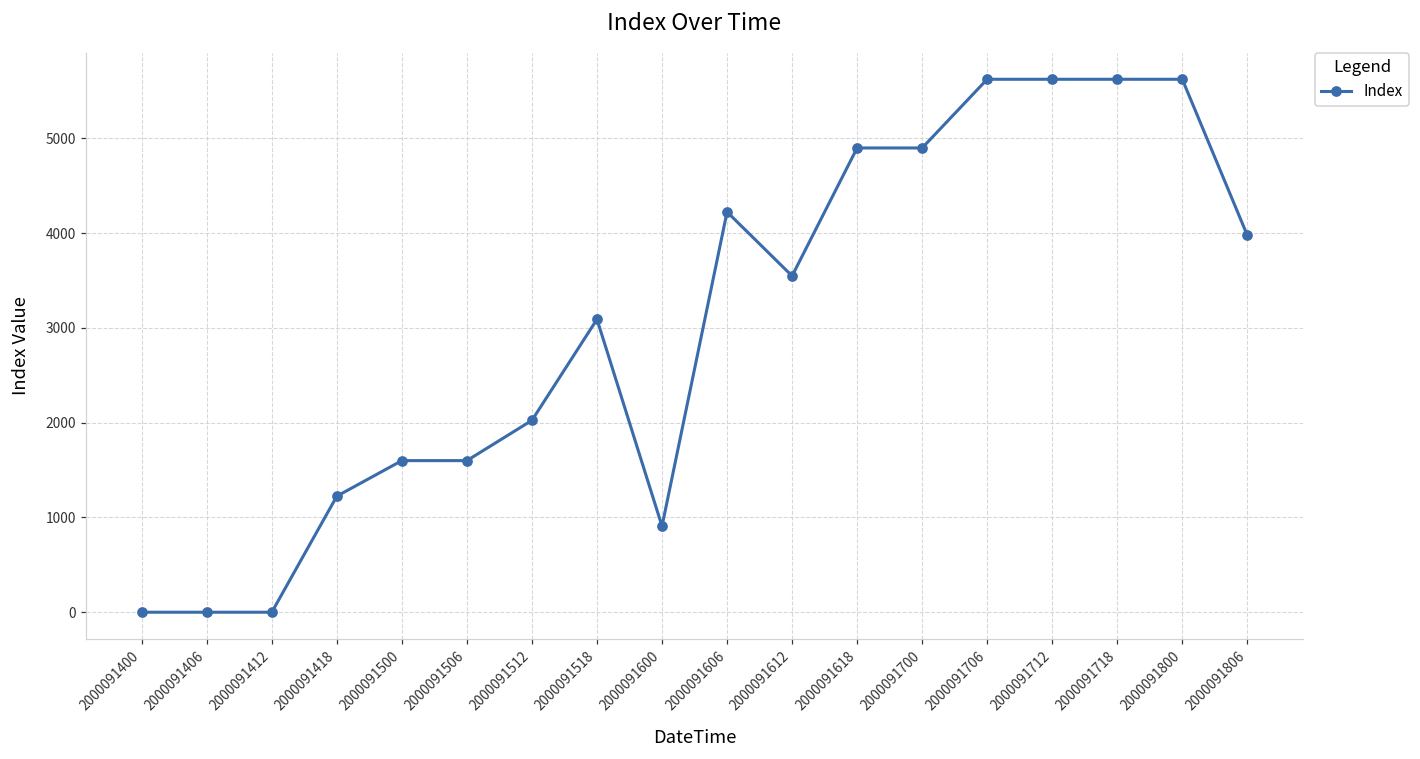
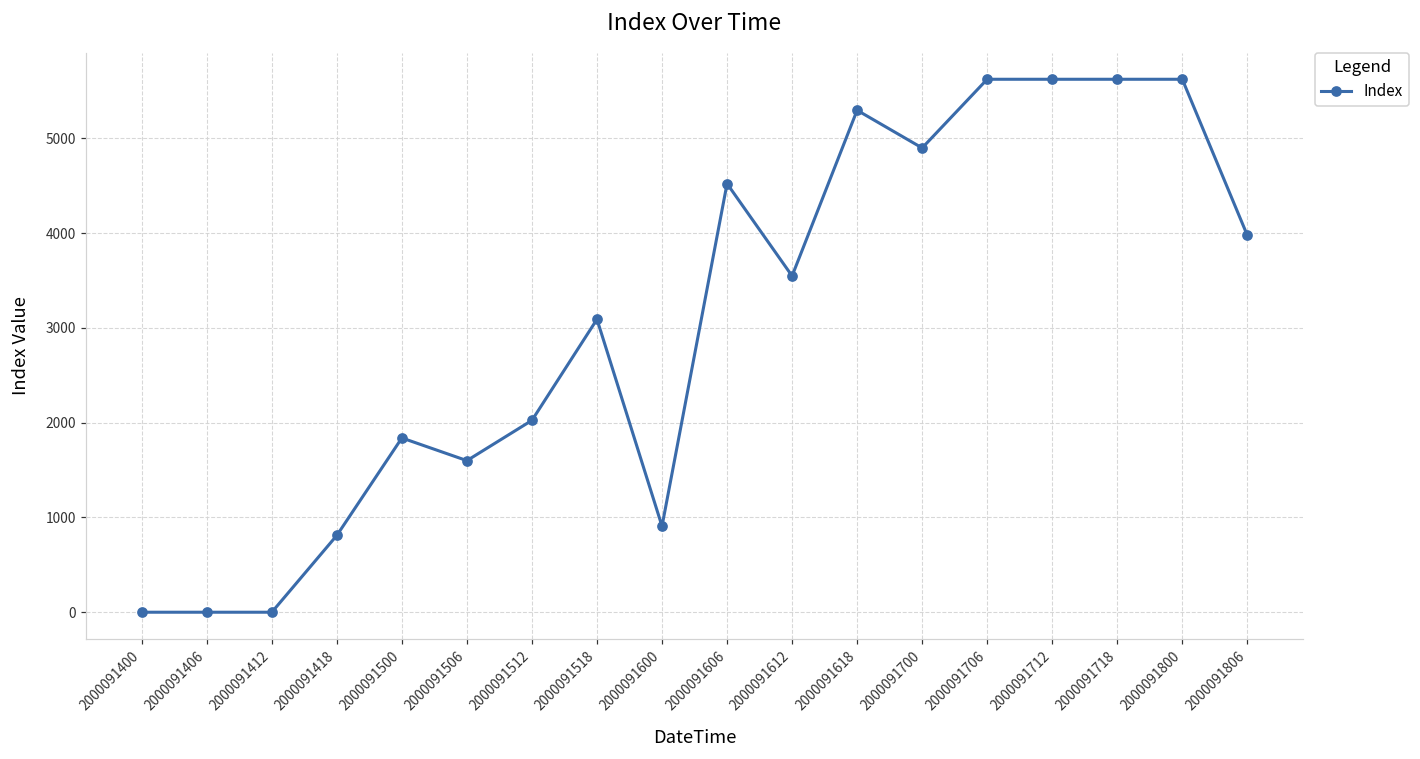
2000091418: 1200 -> 800
2000091500: 1600 -> 1800
2000091606: 4200 -> 4500
2000091618: 4900 -> 5300
